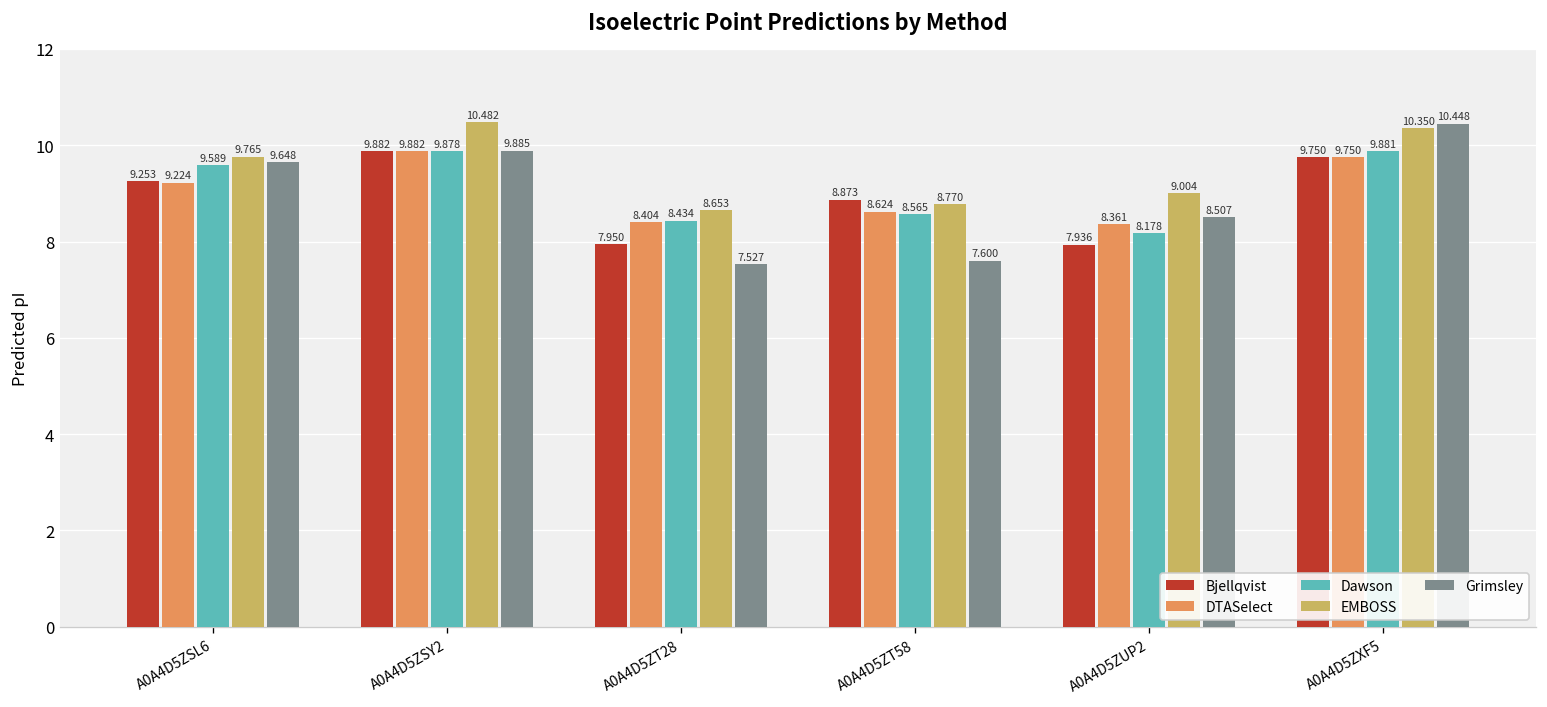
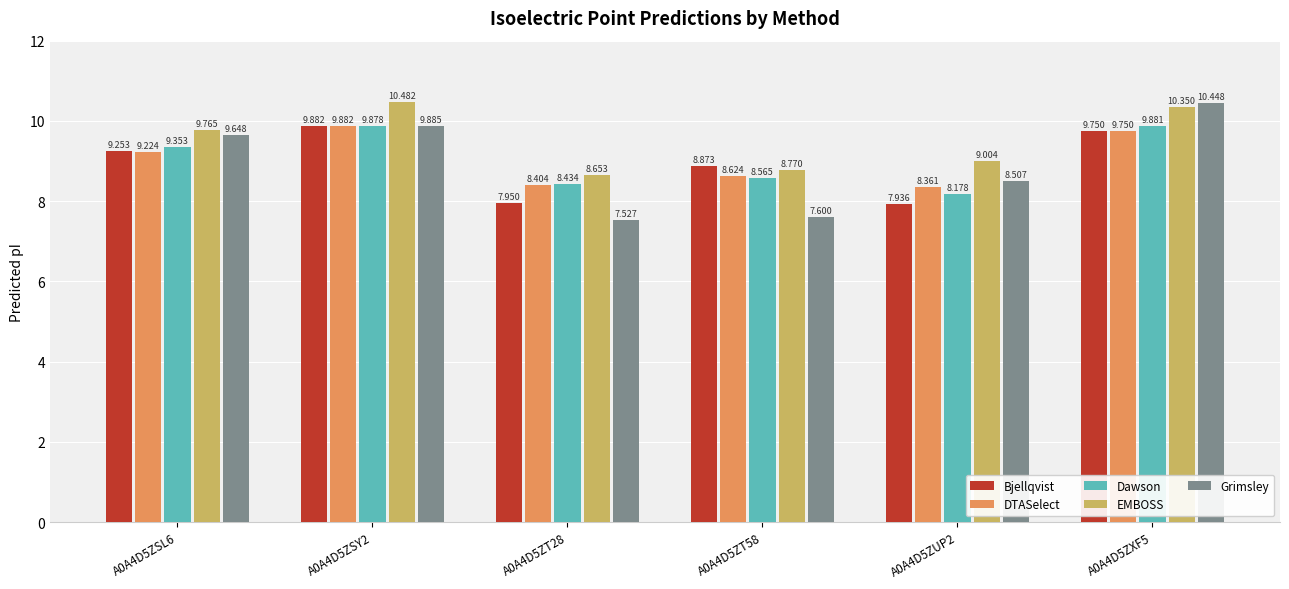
Dawson, A0A4D5ZSL6: 9.589 -> 9.353
